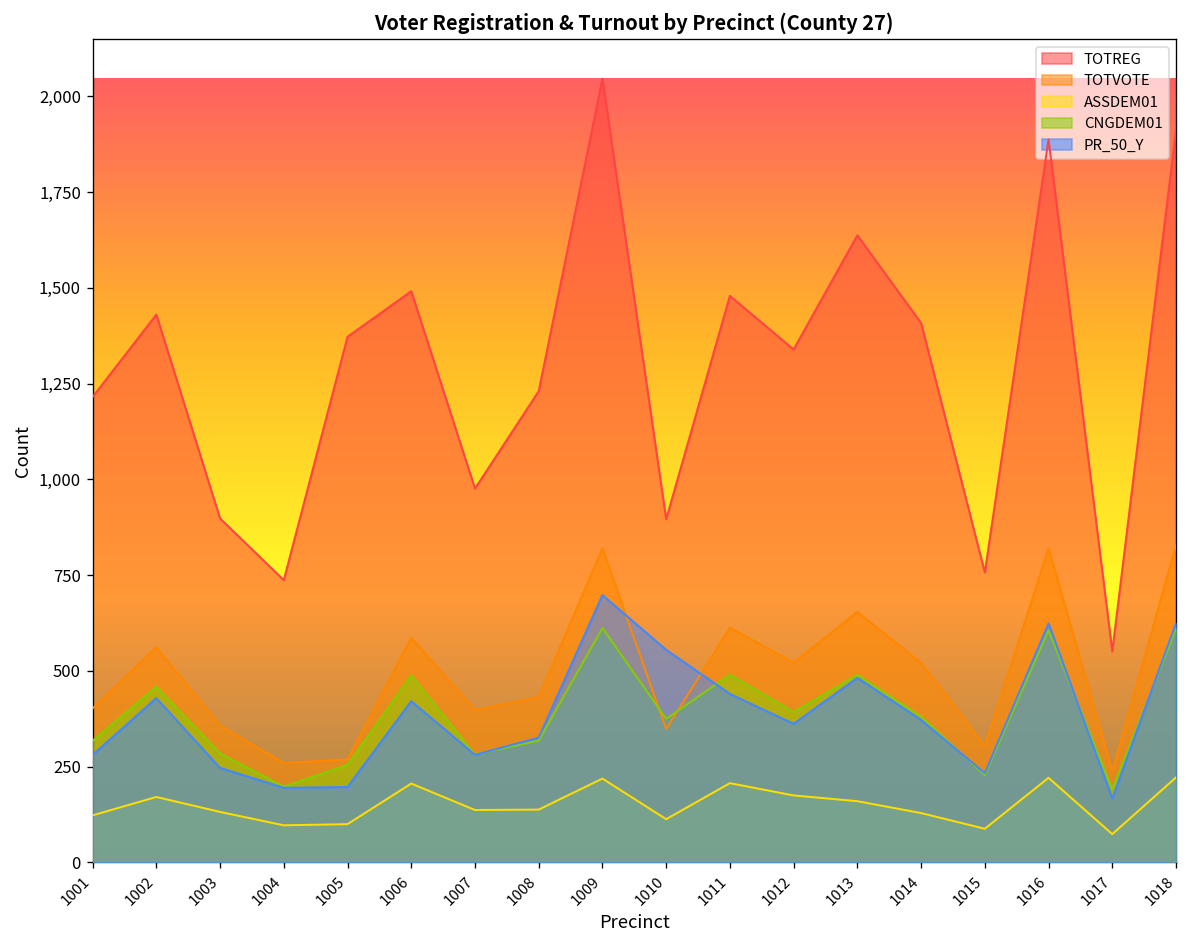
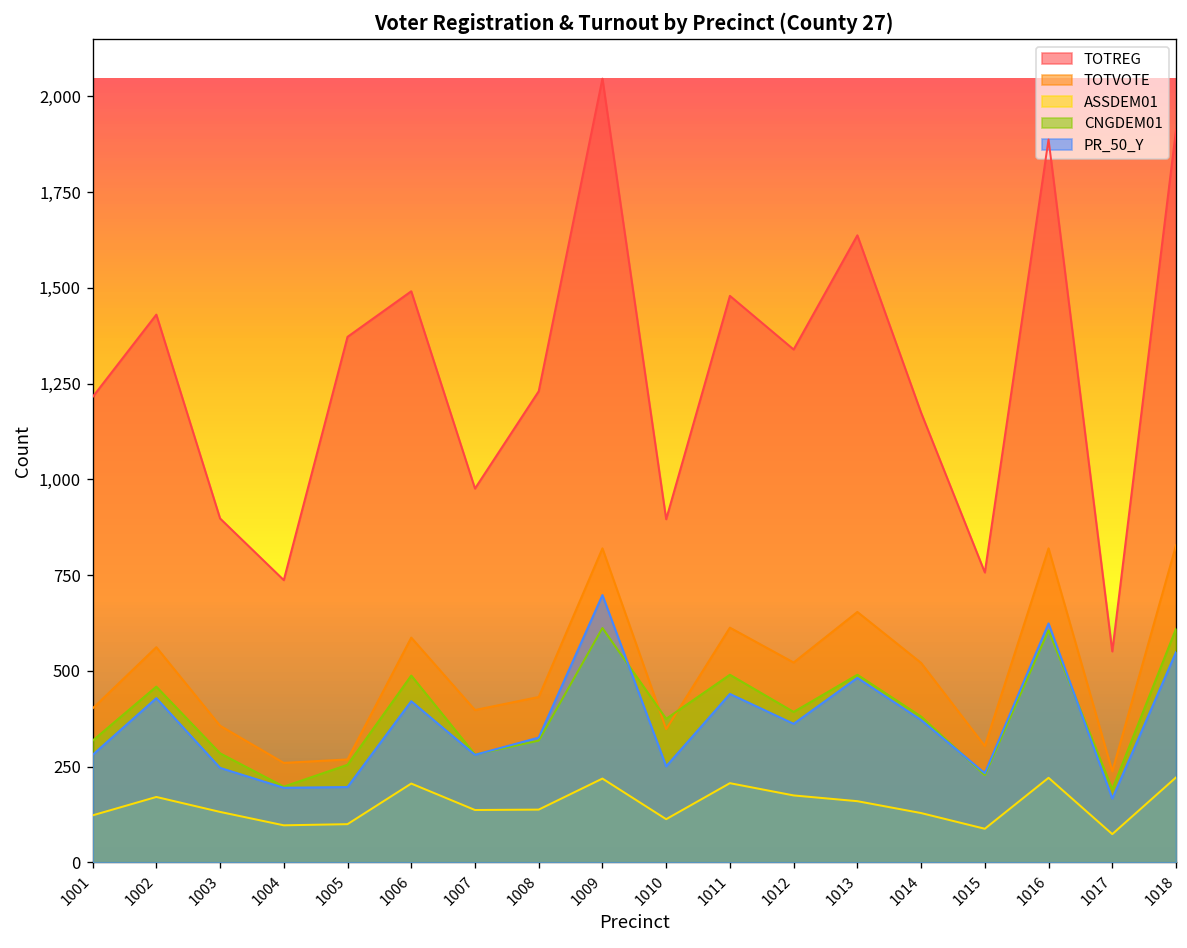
PR_50_Y, 1010: 560 -> 250
TOTREG, 1014: 1,410 -> 1,170
PR_50_Y, 1018: 630 -> 550
